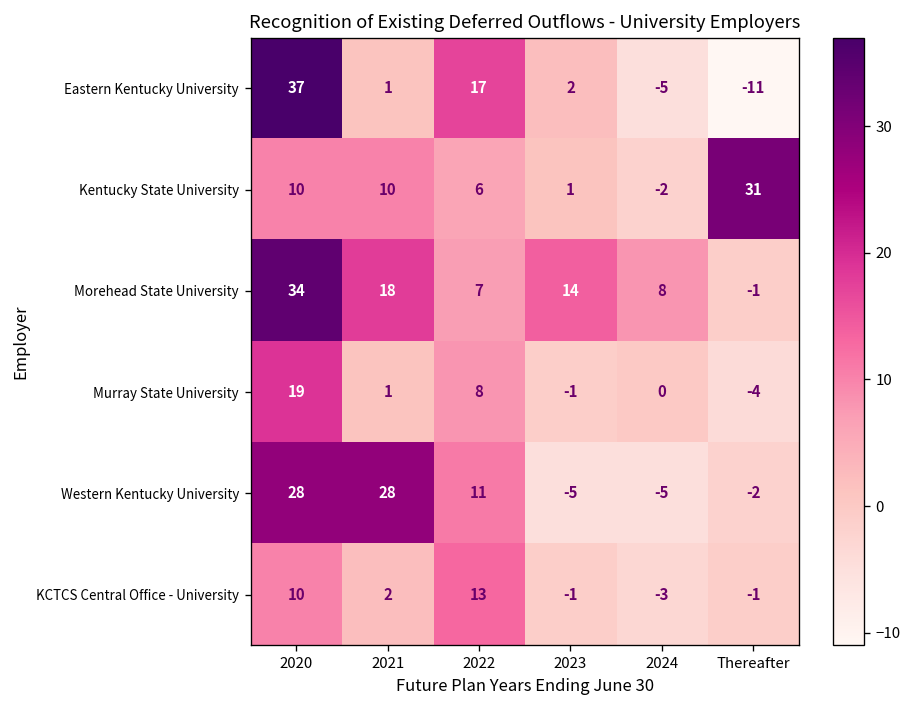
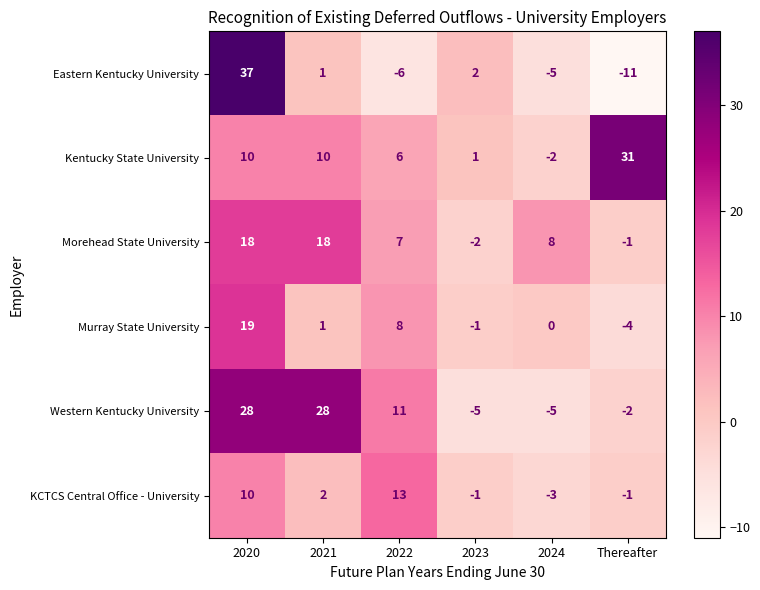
Eastern Kentucky University, 2022: 17 -> -6
Morehead State University, 2020: 34 -> 18
Morehead State University, 2023: 14 -> -2
